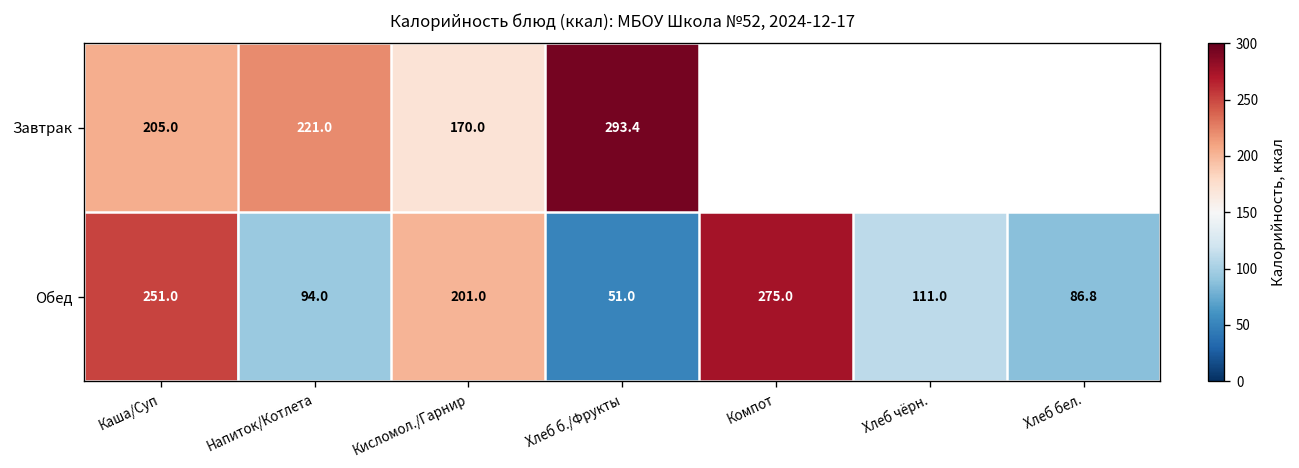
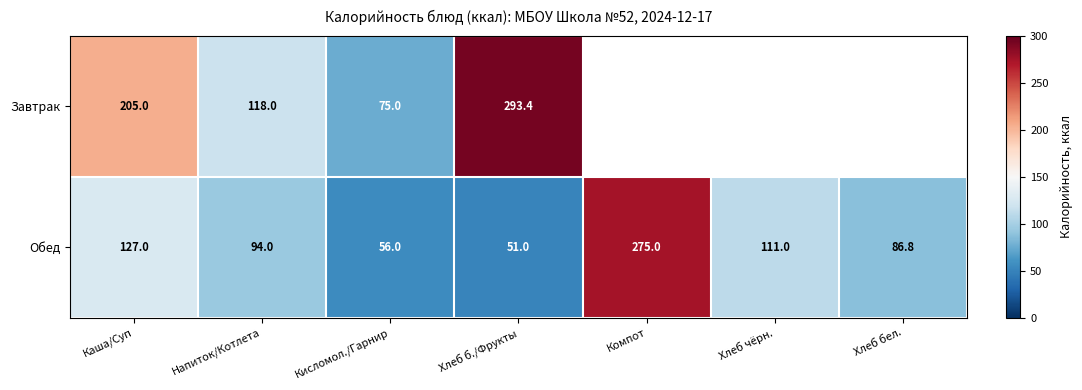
Завтрак, Напиток/Котлета: 221.0 -> 118.0
Завтрак, Кисломол./Гарнир: 170.0 -> 75.0
Обед, Каша/Суп: 251.0 -> 127.0
Обед, Кисломол./Гарнир: 201.0 -> 56.0
